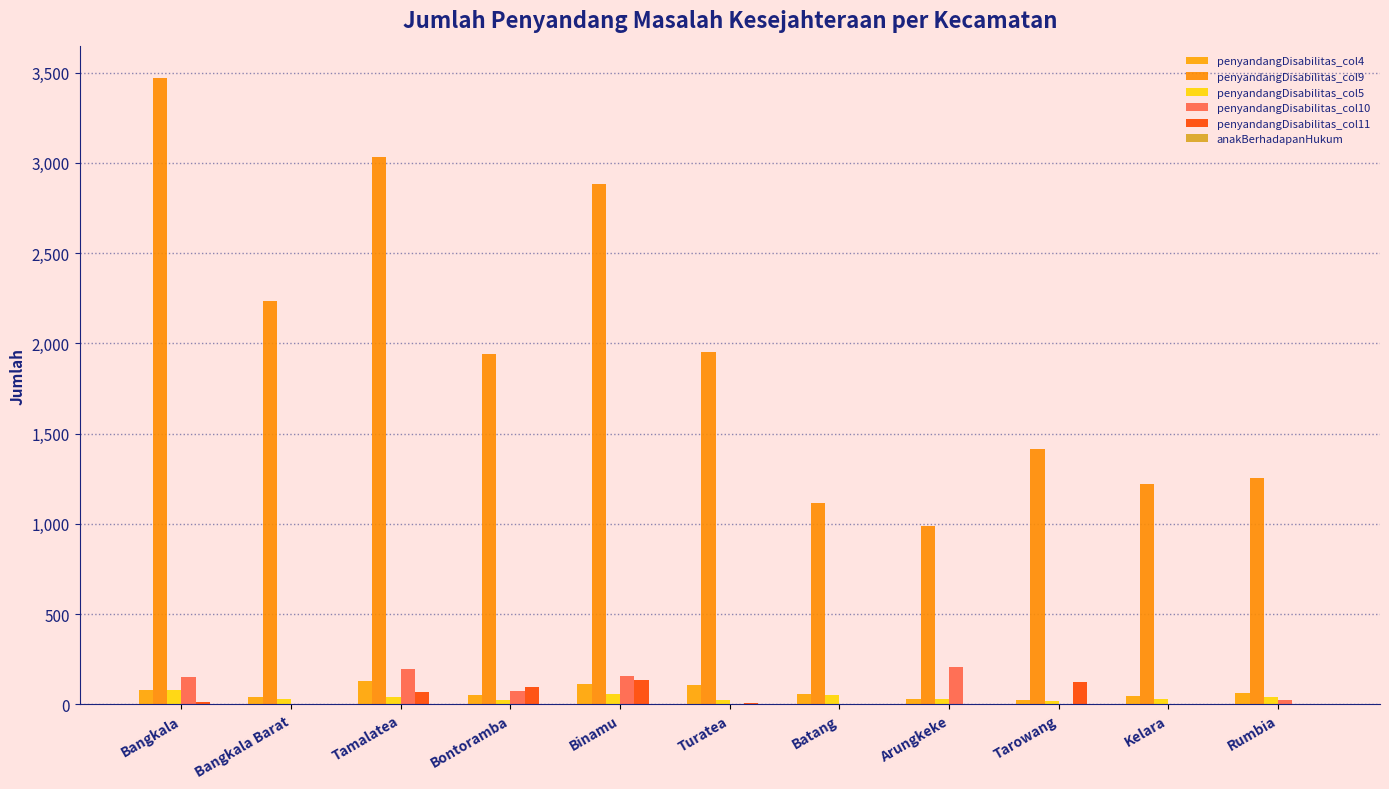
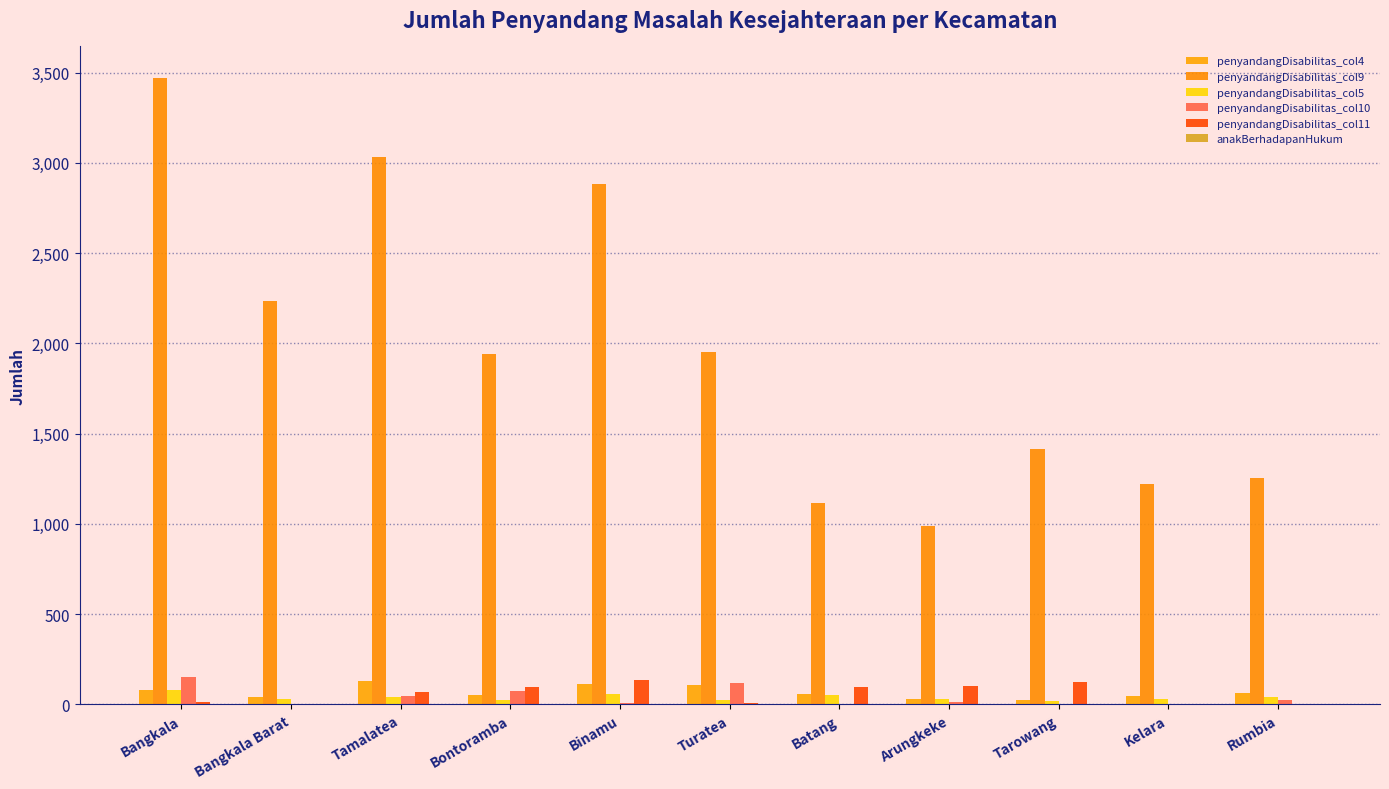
penyandangDisabilitas_col10, Tamalatea: 200 -> 50
penyandangDisabilitas_col10, Binamu: 160 -> 10
penyandangDisabilitas_col10, Turatea: 10 -> 120
penyandangDisabilitas_col11, Batang: 0 -> 100
penyandangDisabilitas_col10, Arungkeke: 210 -> 10
penyandangDisabilitas_col11, Arungkeke: 0 -> 100
